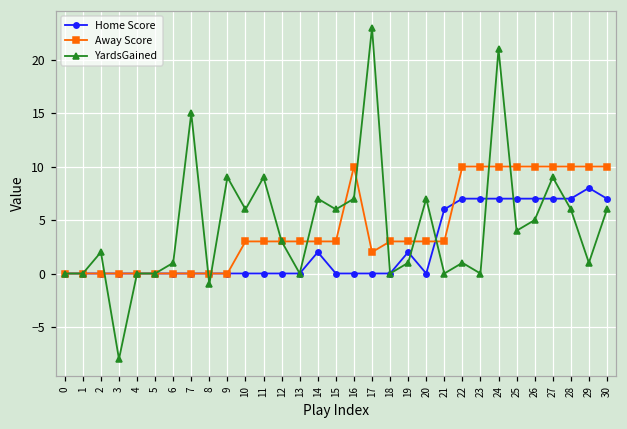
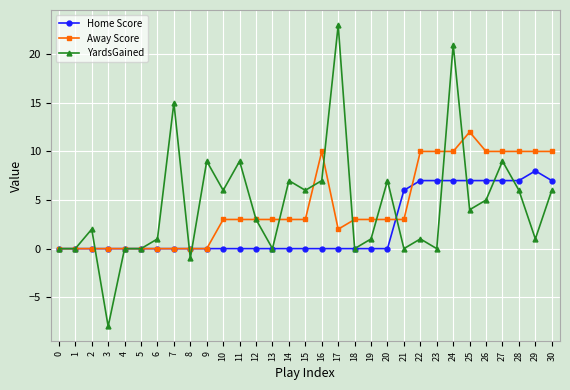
Home Score, 14: 2 -> 0
Home Score, 19: 2 -> 0
Away Score, 25: 10 -> 12
